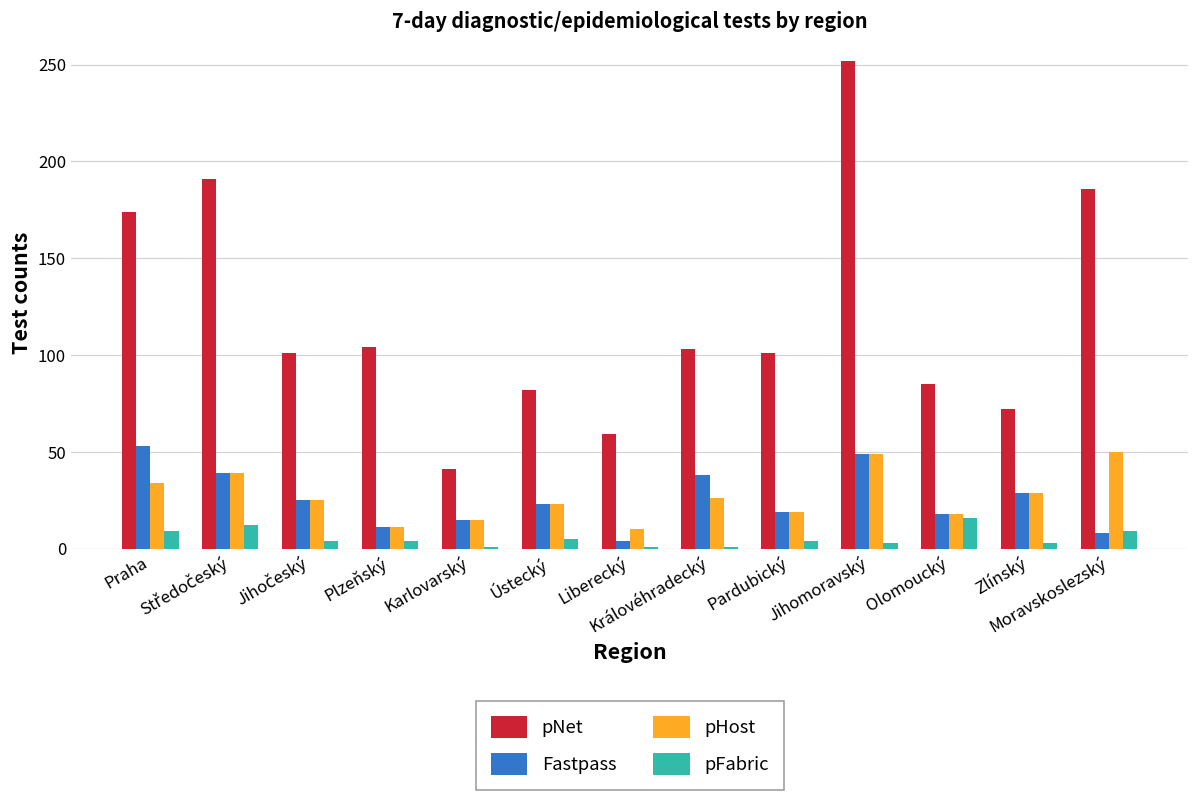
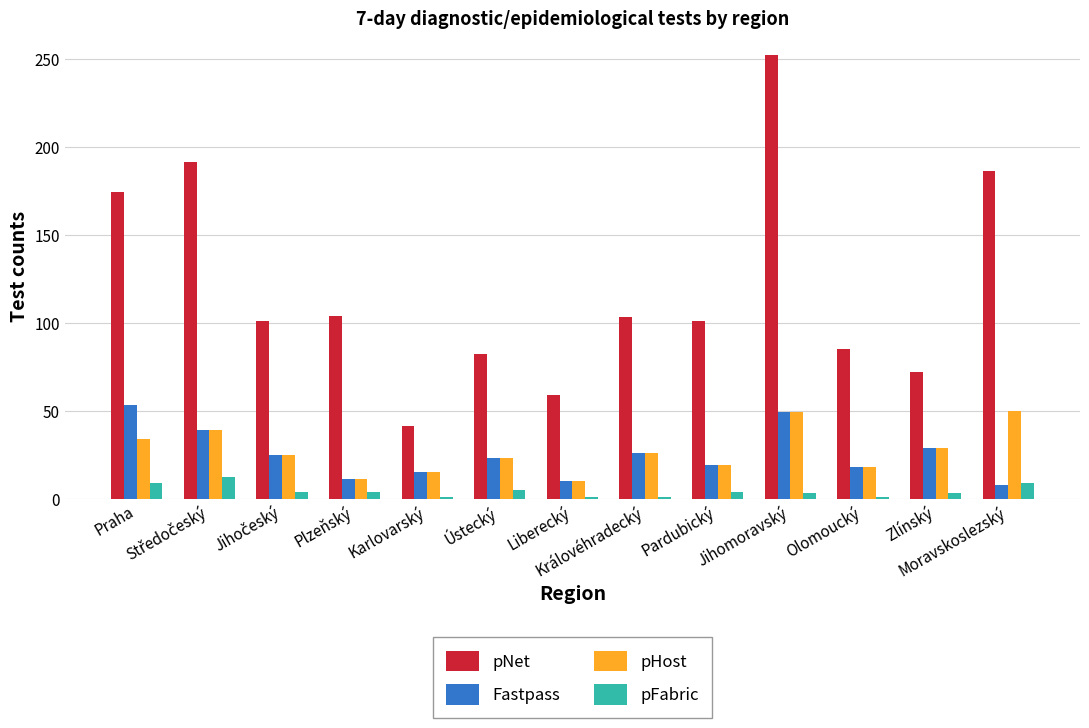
Fastpass, Liberecký: 4 -> 10
Fastpass, Královéhradecký: 38 -> 26
pFabric, Olomoucký: 16 -> 1
